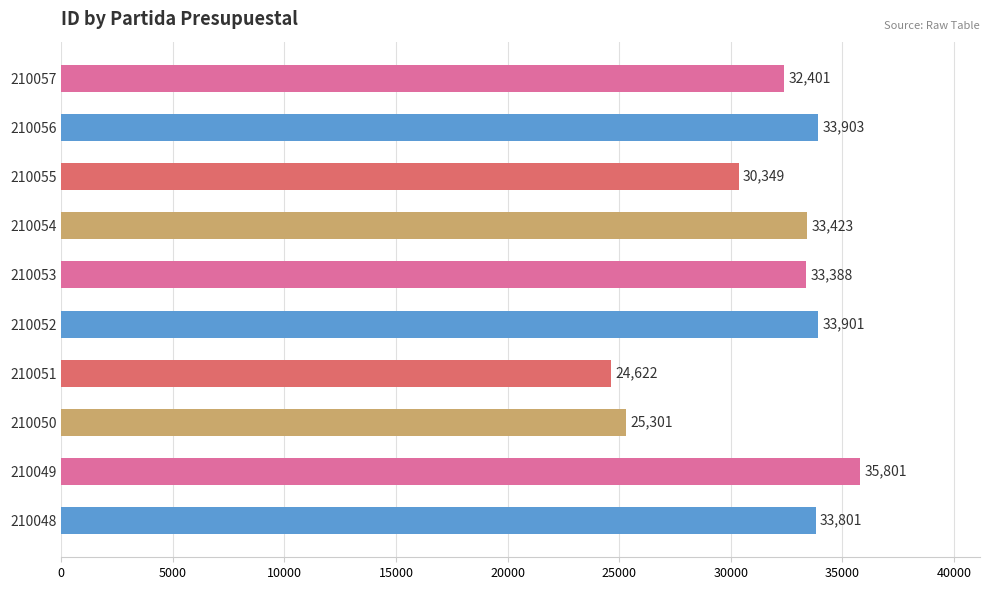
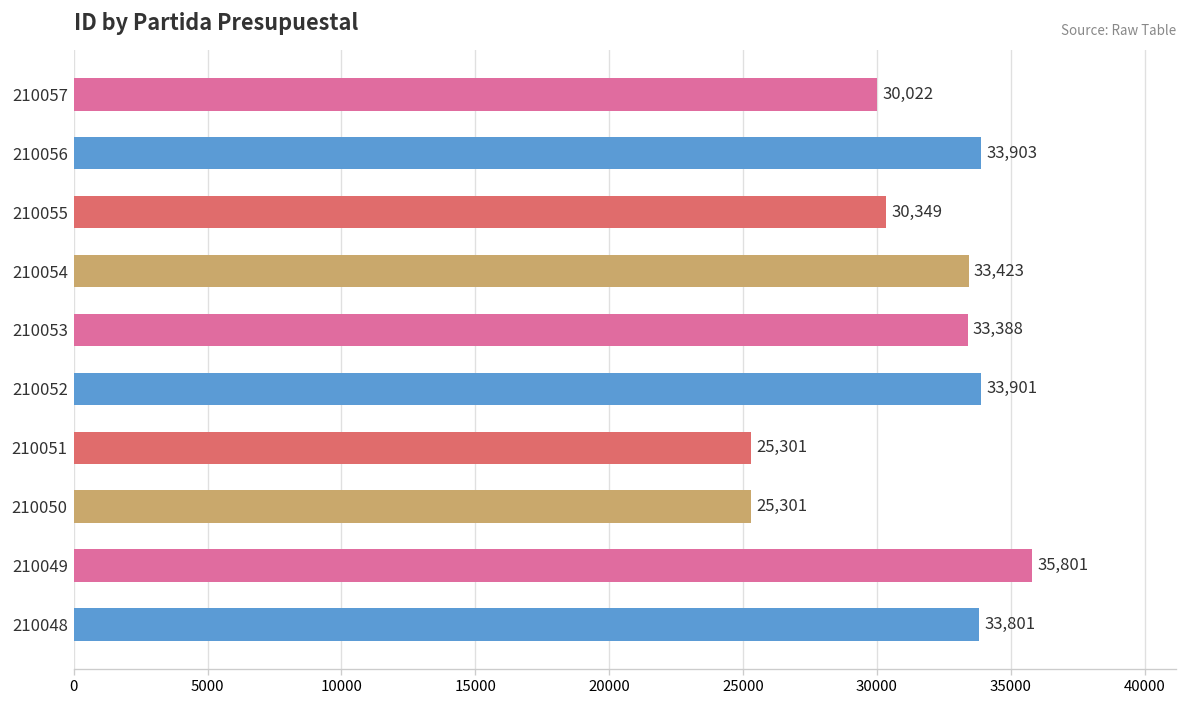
210057: 32,401 -> 30,022
210051: 24,622 -> 25,301
